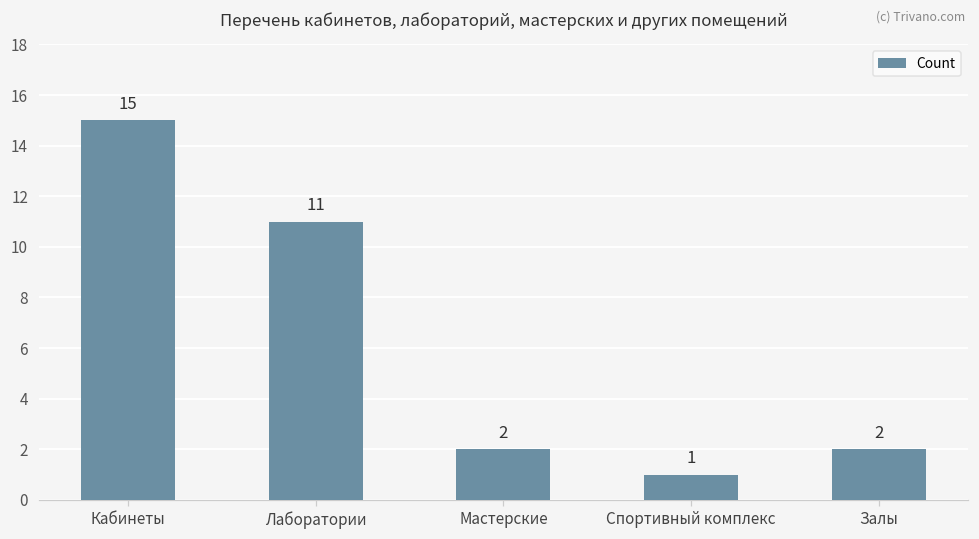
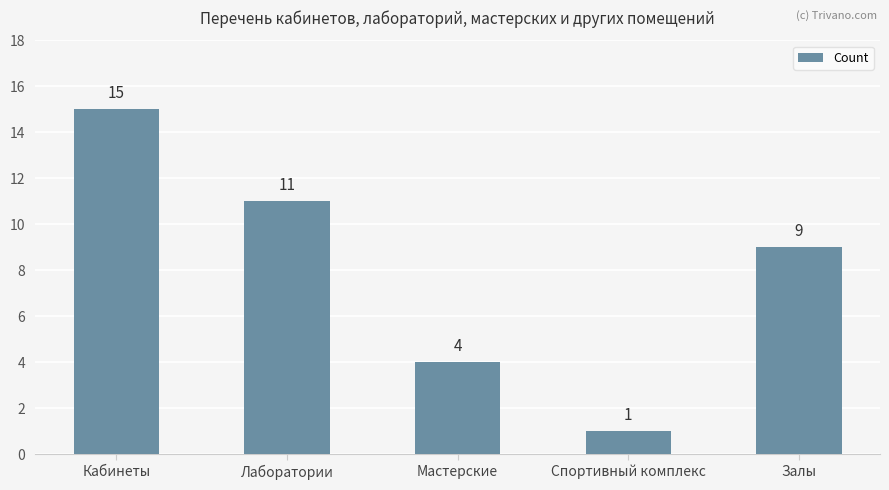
Мастерские: 2 -> 4
Залы: 2 -> 9
